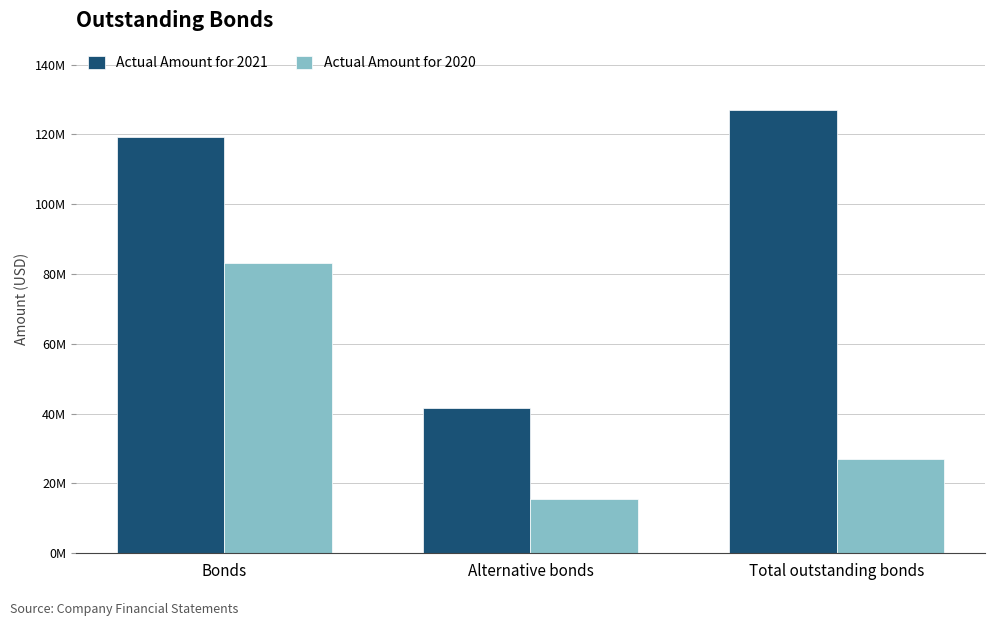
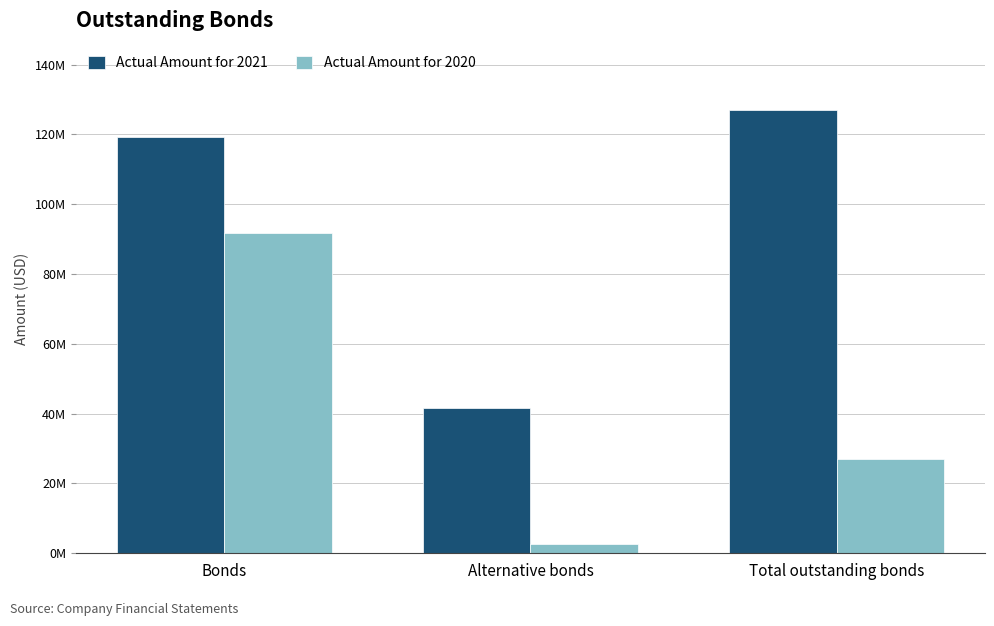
Actual Amount for 2020, Bonds: 83000000 -> 92000000
Actual Amount for 2020, Alternative bonds: 16000000 -> 3000000
